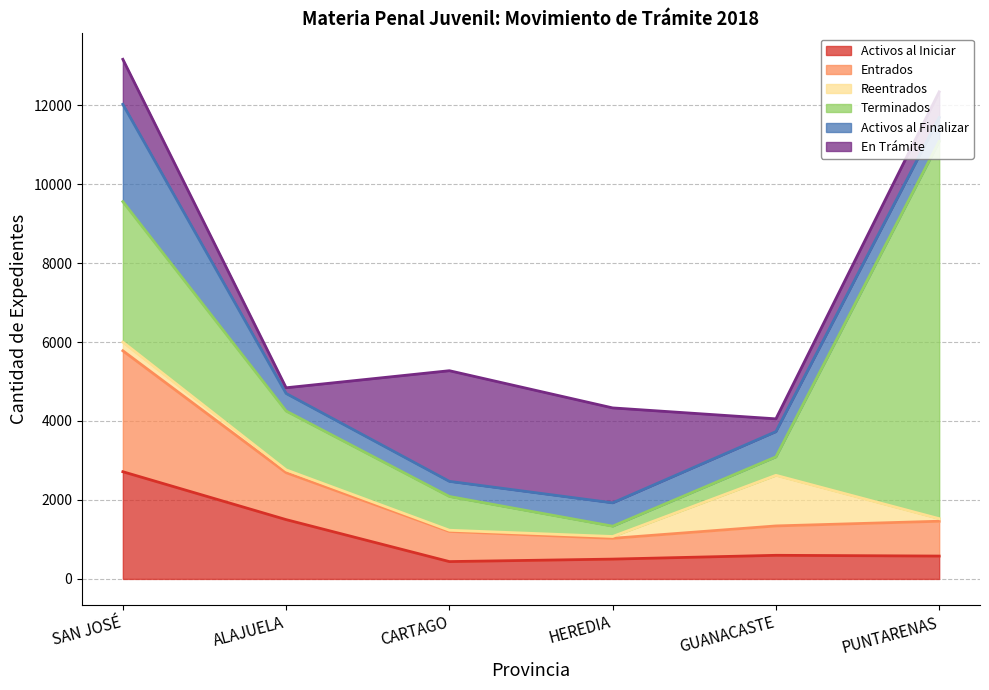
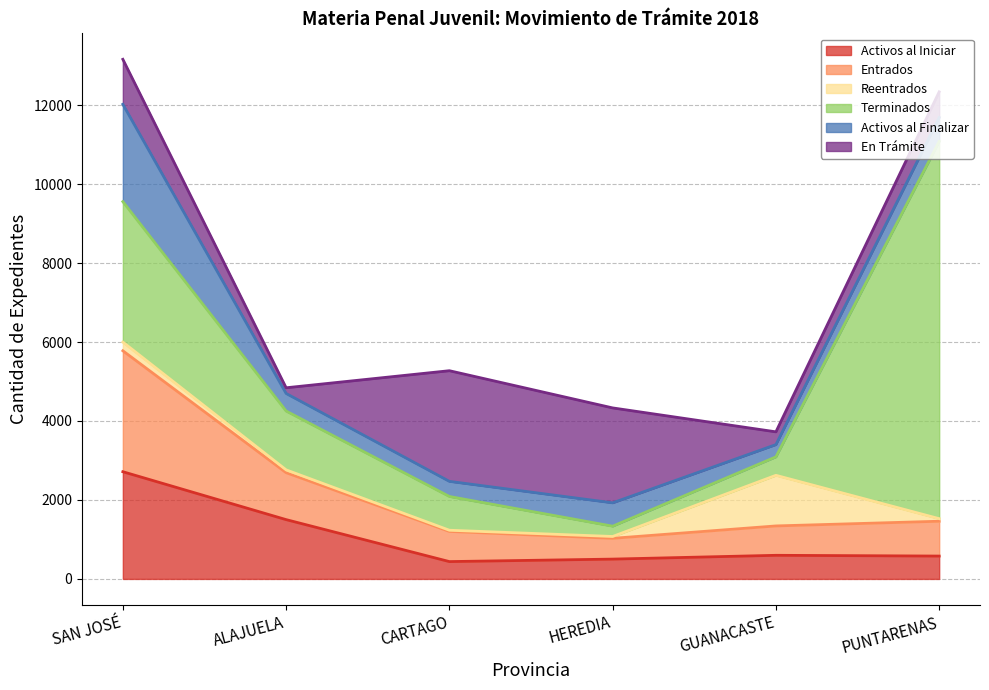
Activos al Finalizar, GUANACASTE: 600 -> 300
